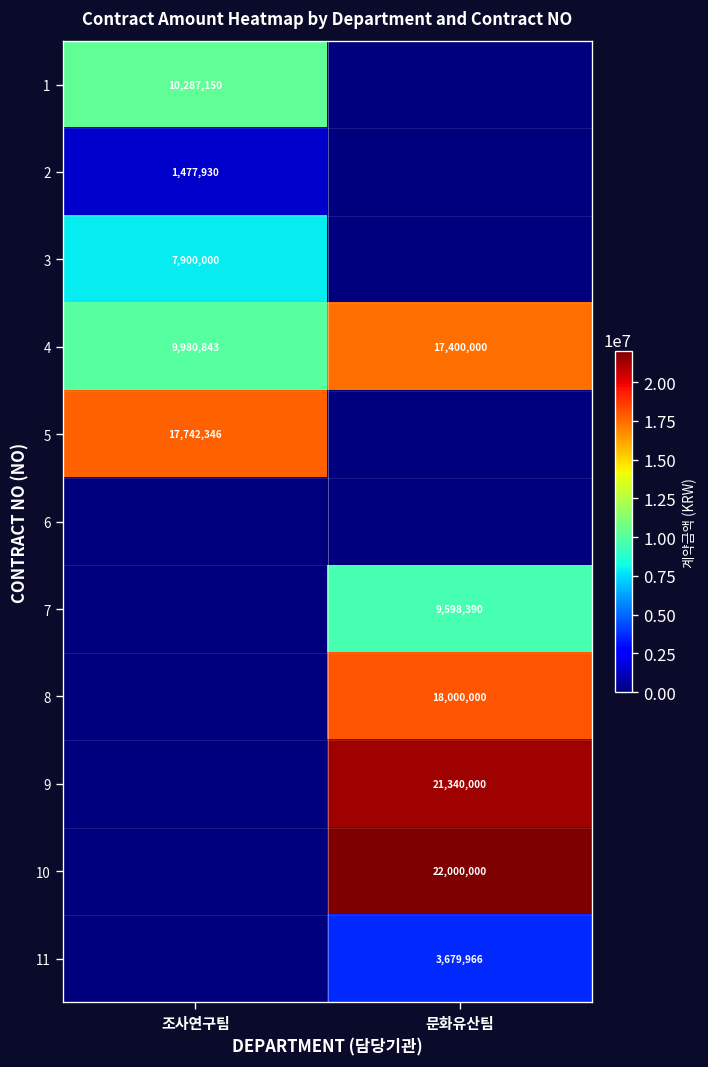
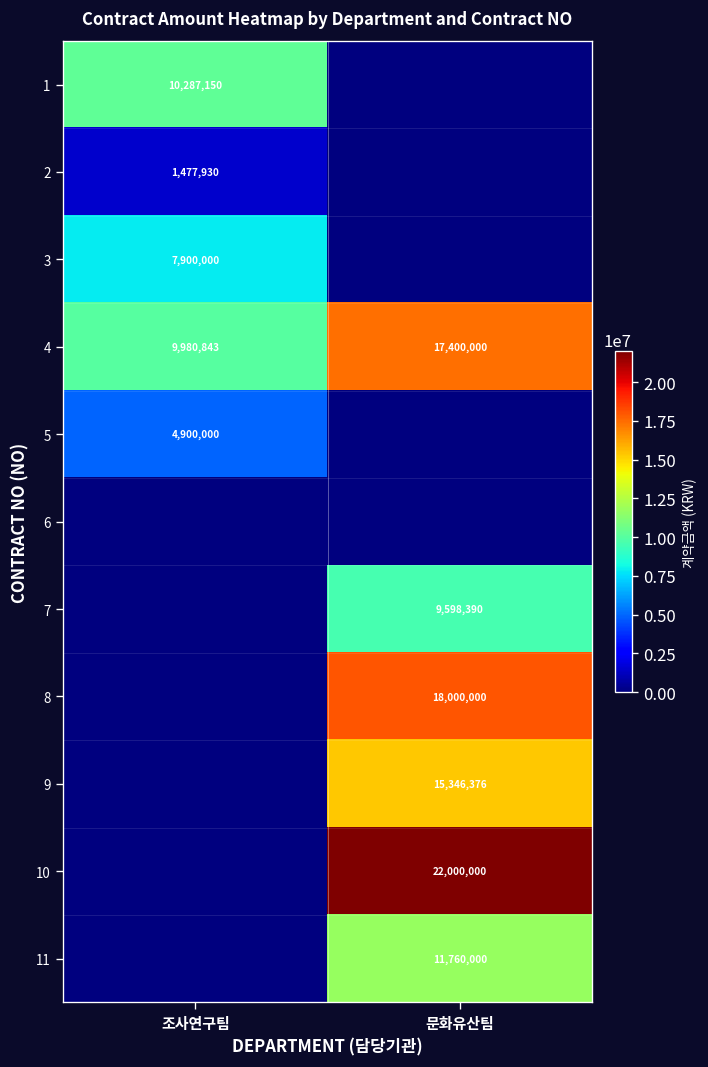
5, 조사연구팀: 17,742,346 -> 4,900,000
9, 문화유산팀: 21,340,000 -> 15,346,376
11, 문화유산팀: 3,679,966 -> 11,760,000
